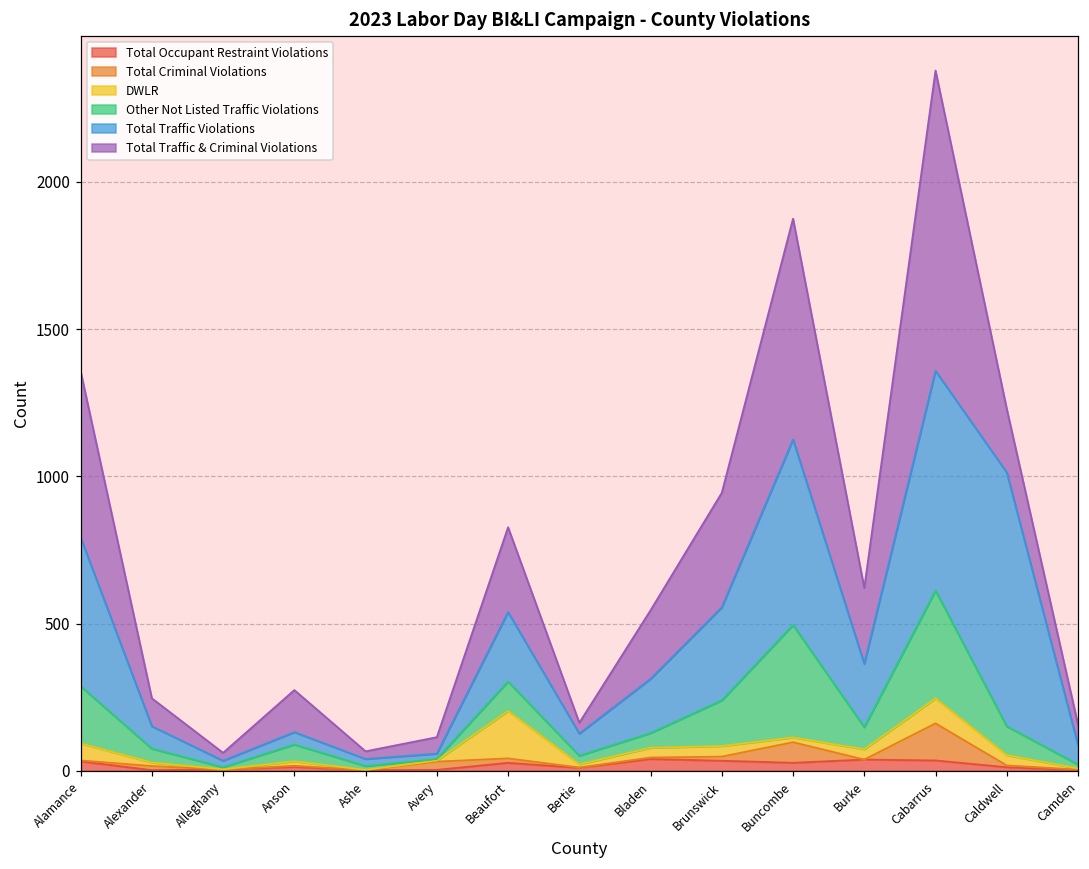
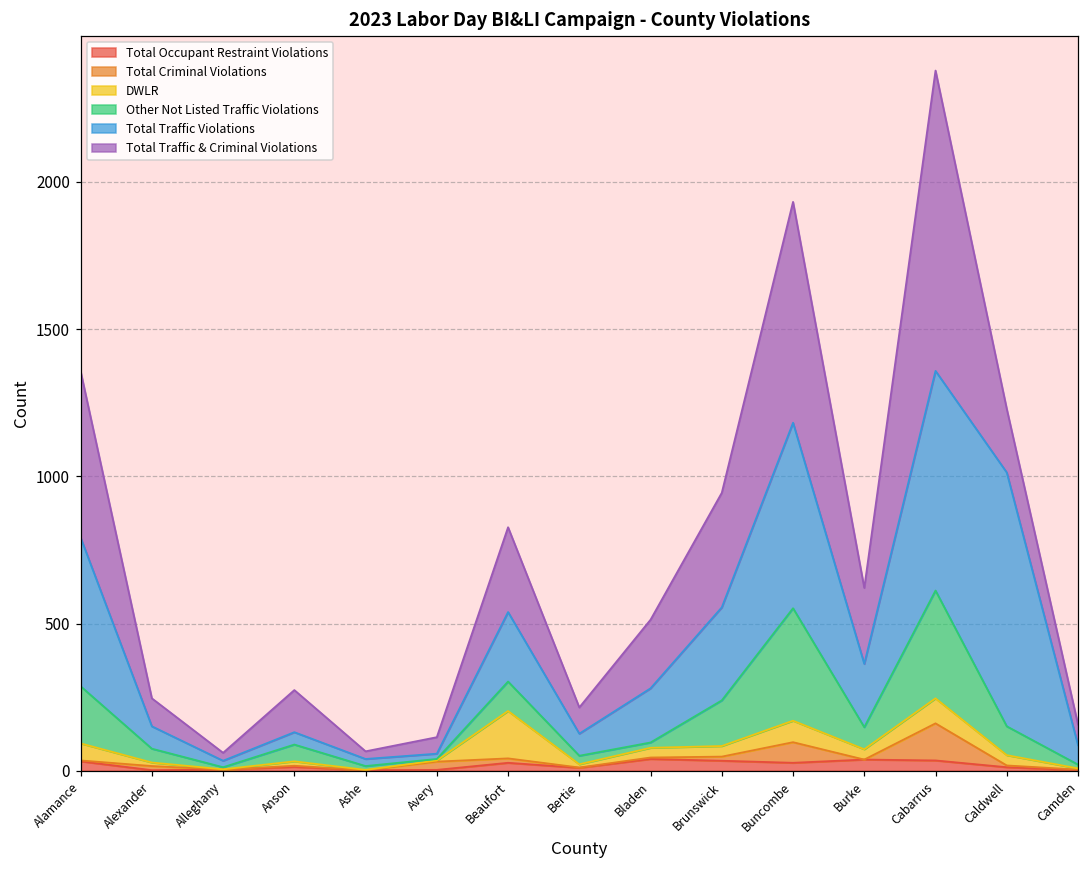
Total Traffic & Criminal Violations, Bertie: 40 -> 90
Other Not Listed Traffic Violations, Bladen: 50 -> 20
DWLR, Buncombe: 20 -> 70
